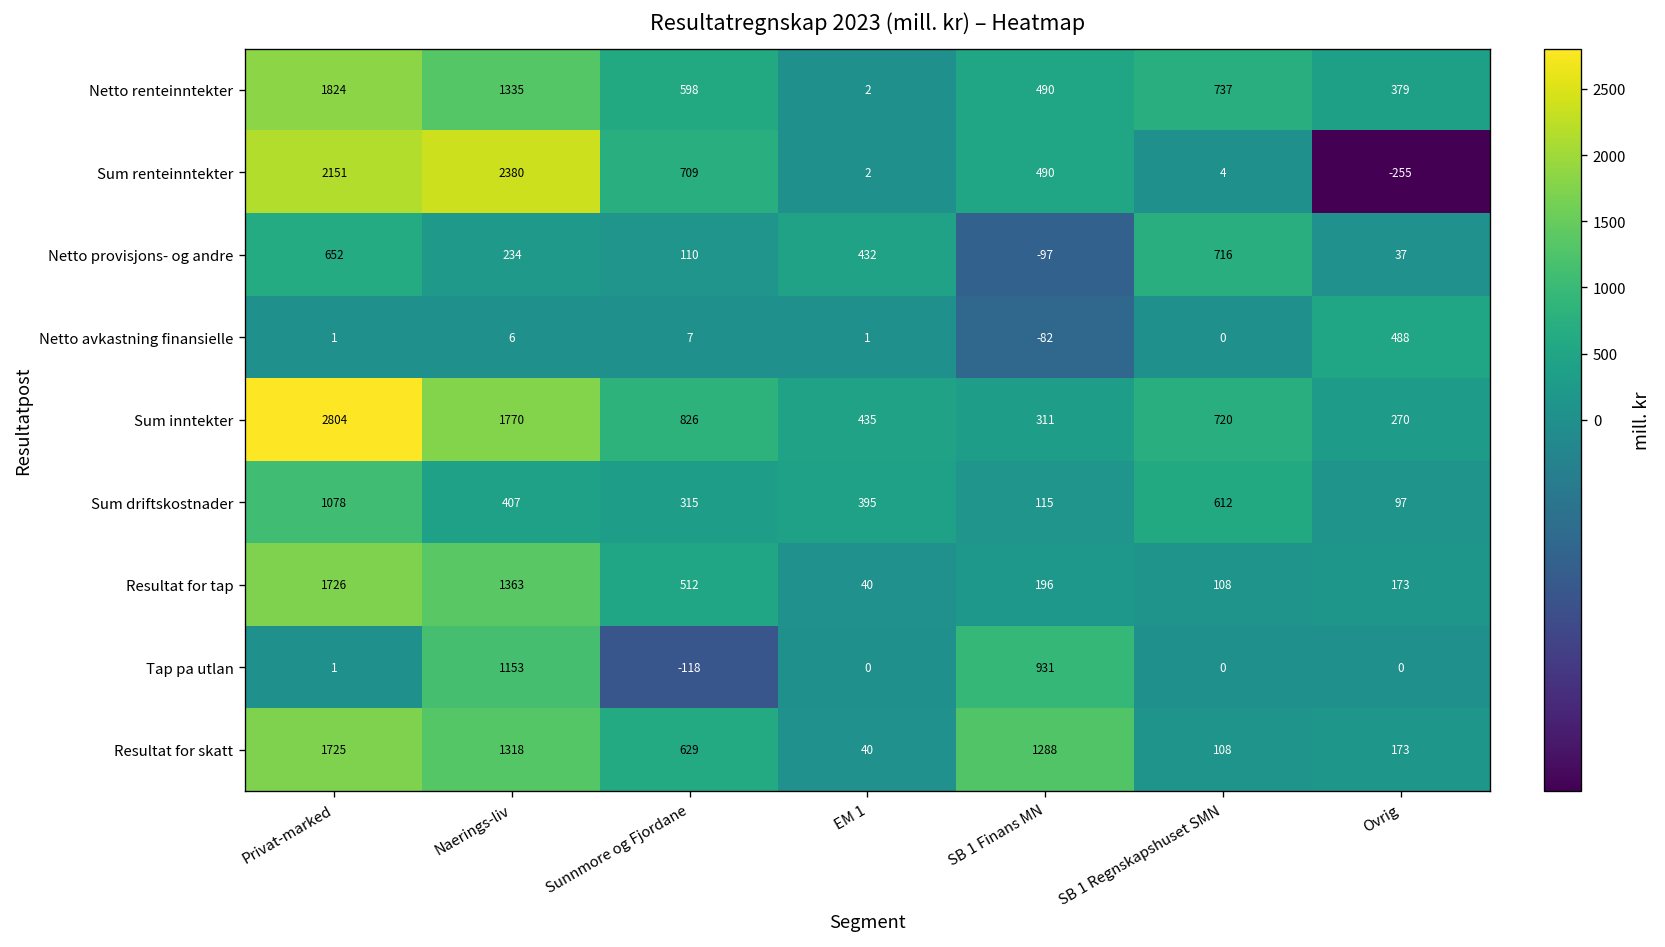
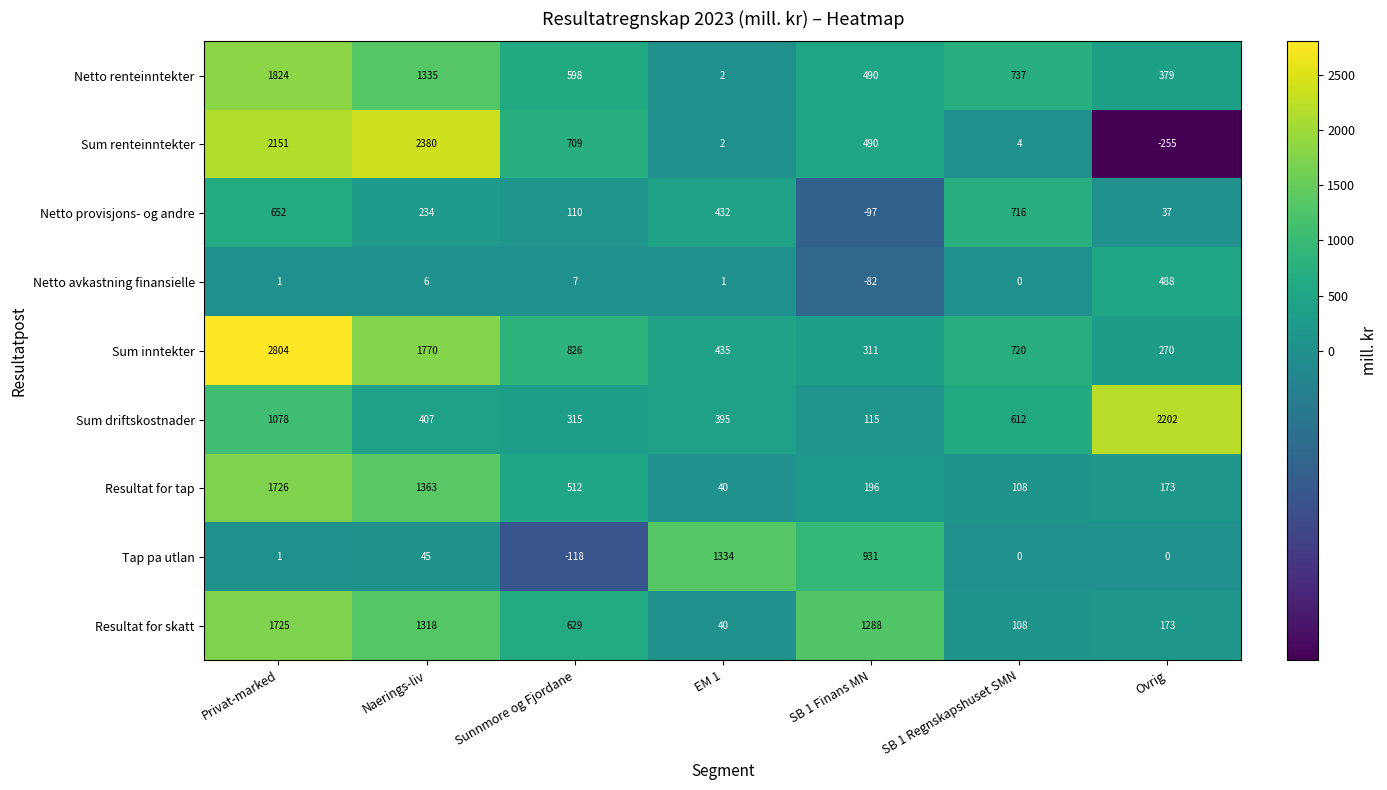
Sum driftskostnader, Ovrig: 97 -> 2202
Tap pa utlan, Naerings-liv: 1153 -> 45
Tap pa utlan, EM 1: 0 -> 1334
